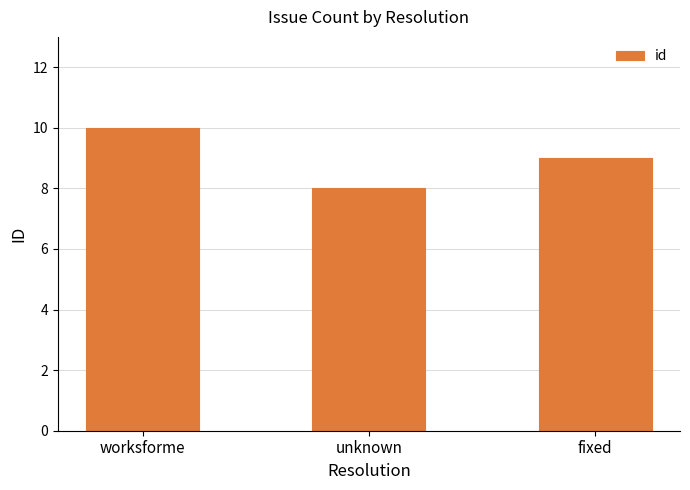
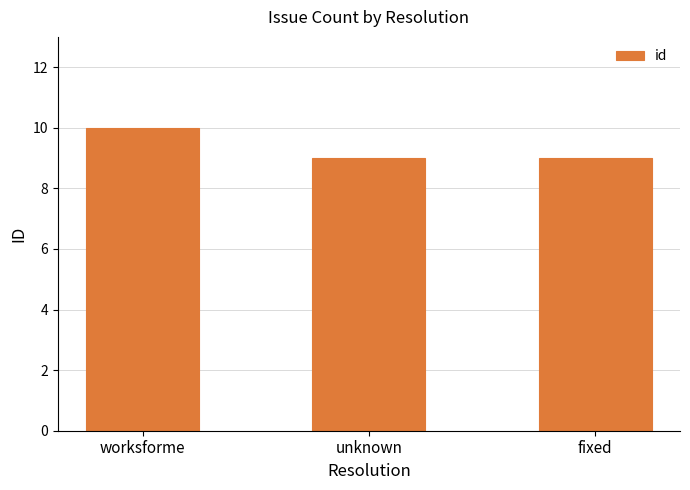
unknown: 8 -> 9
